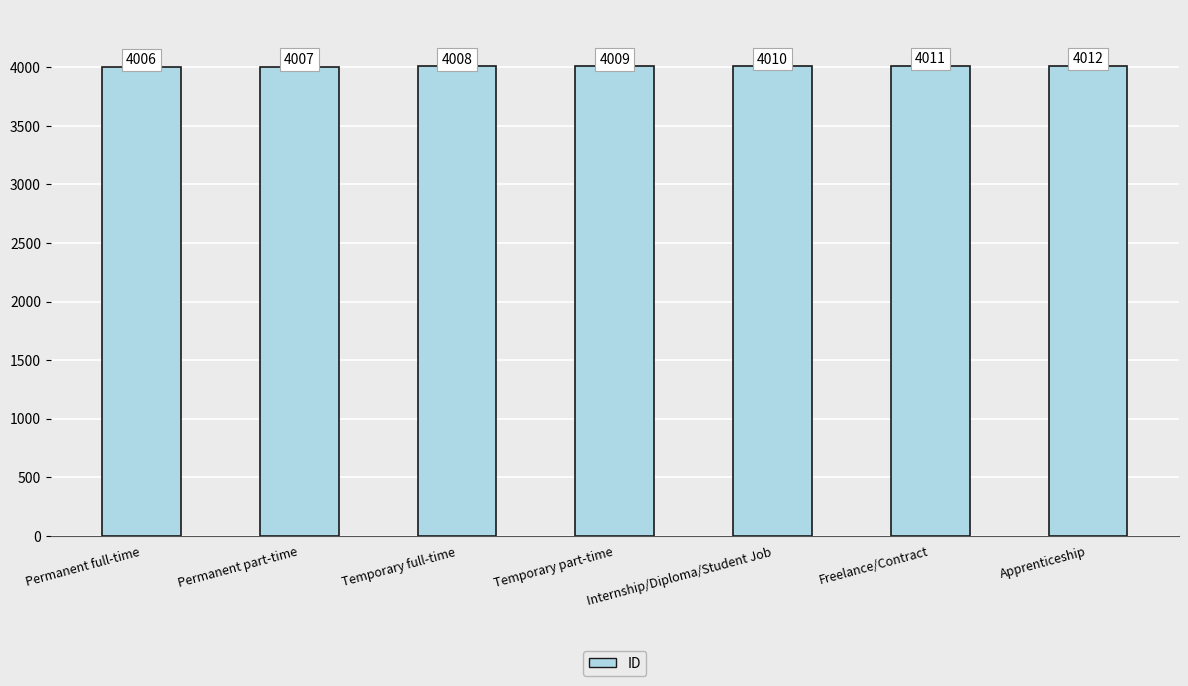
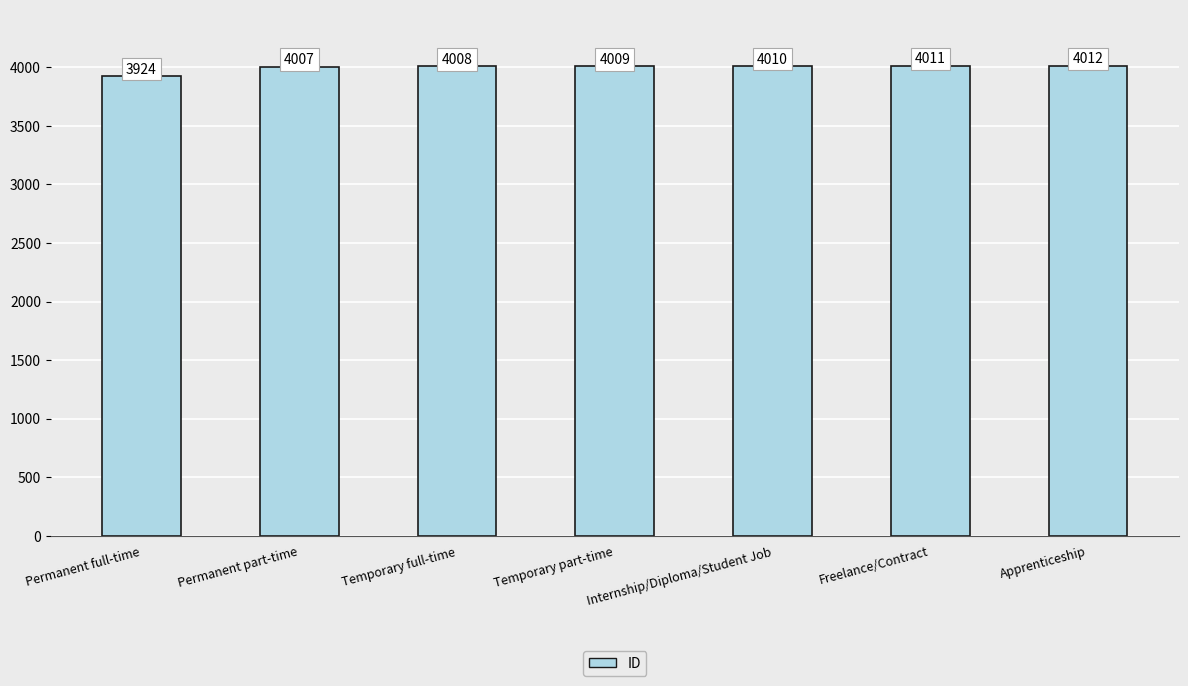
Permanent full-time: 4006 -> 3924
